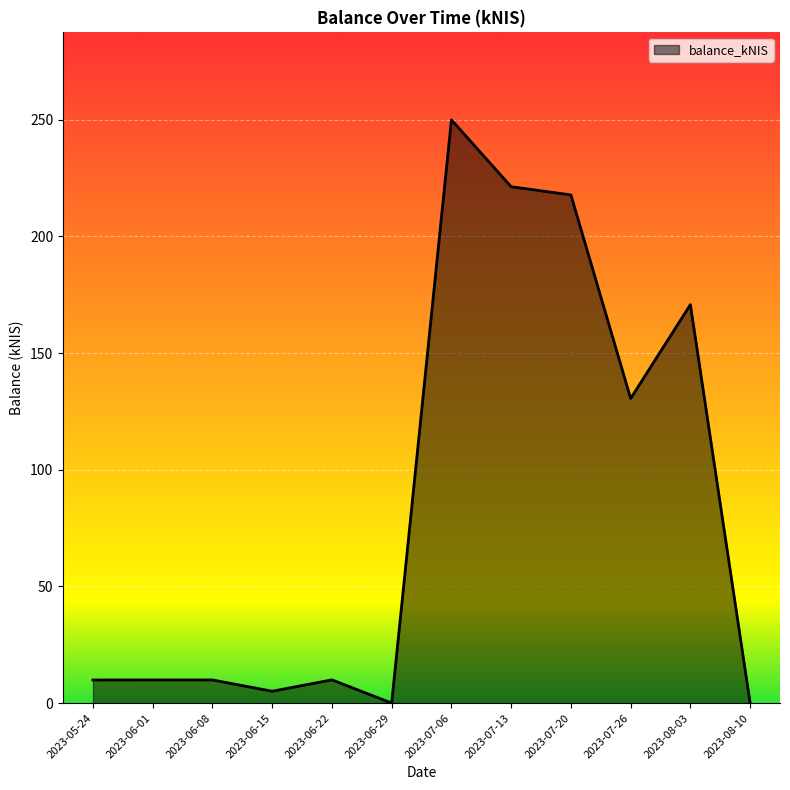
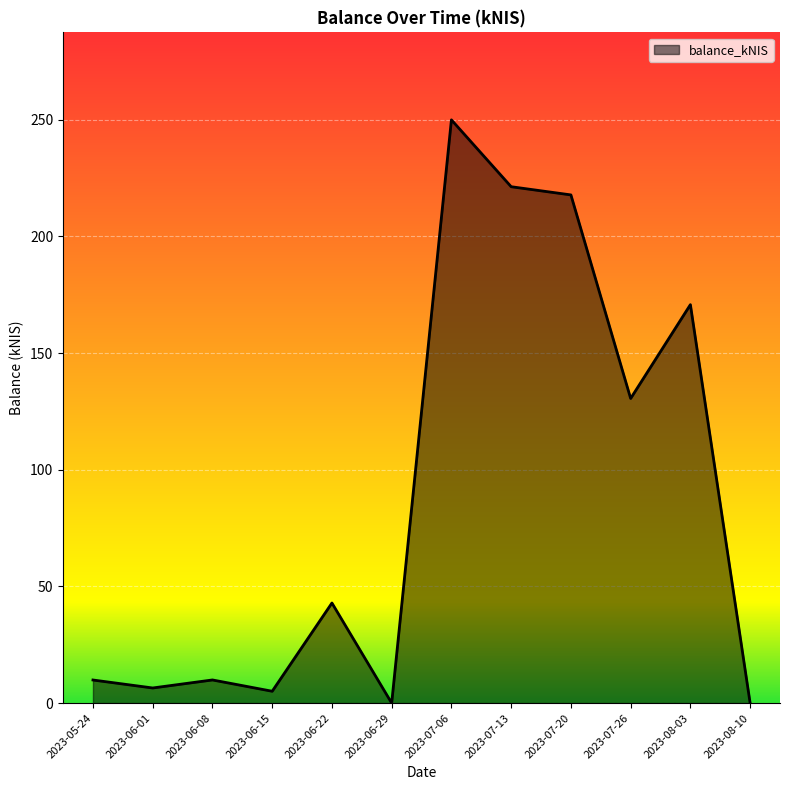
2023-06-01: 10 -> 6
2023-06-22: 10 -> 43
